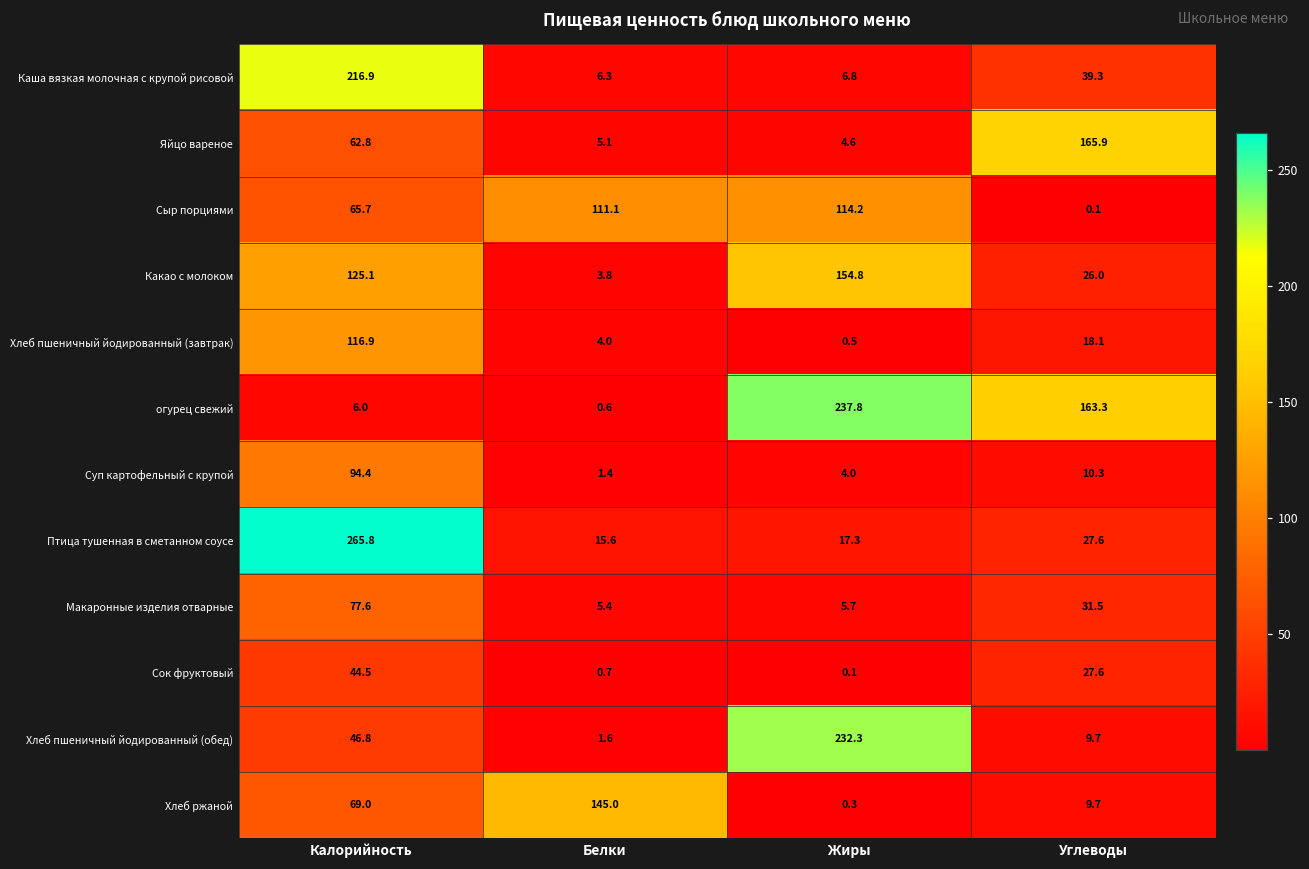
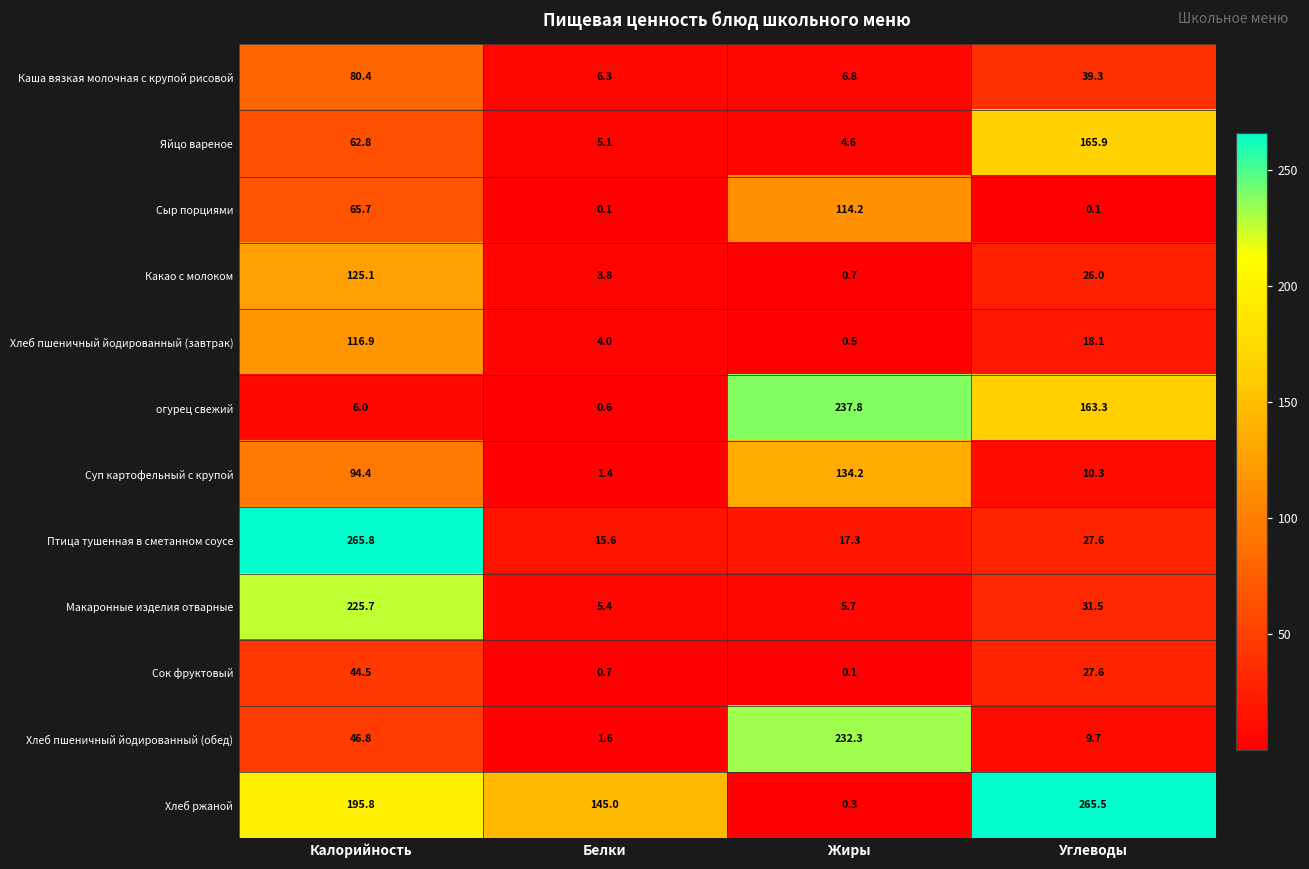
Каша вязкая молочная с крупой рисовой, Калорийность: 216.9 -> 80.4
Сыр порциями, Белки: 111.1 -> 0.1
Какао с молоком, Жиры: 154.8 -> 0.7
Суп картофельный с крупой, Жиры: 4.0 -> 134.2
Макаронные изделия отварные, Калорийность: 77.6 -> 225.7
Хлеб ржаной, Калорийность: 69.0 -> 195.8
Хлеб ржаной, Углеводы: 9.7 -> 265.5
